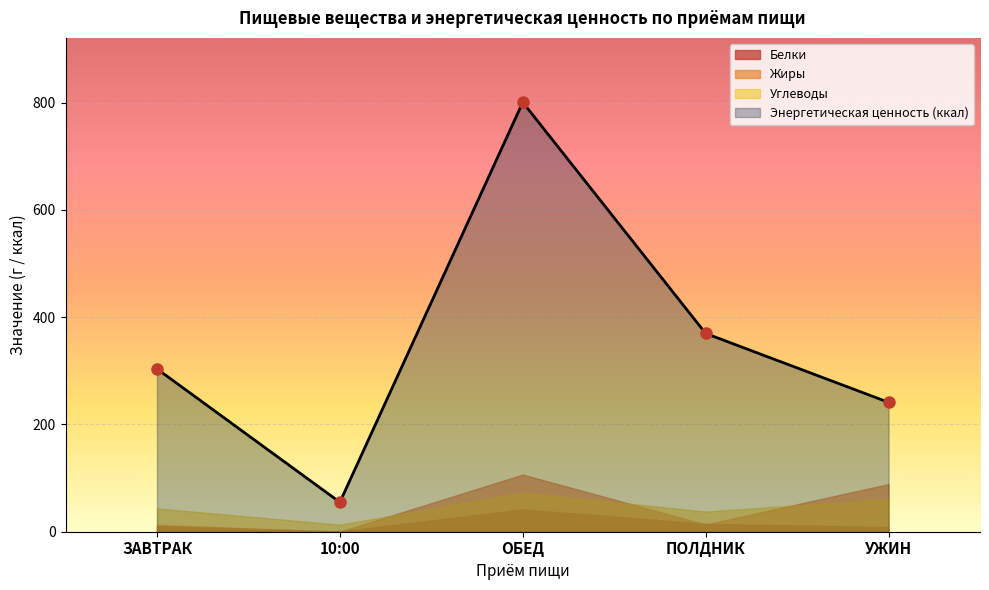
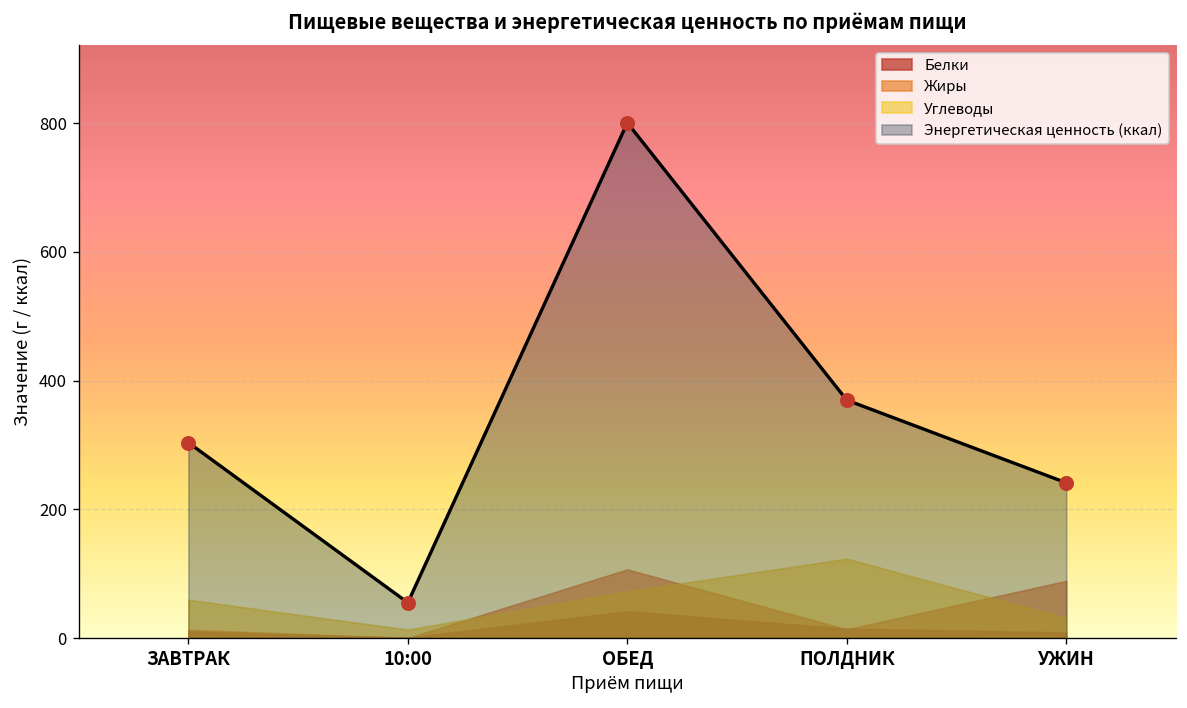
Углеводы, ЗАВТРАК: 40 -> 60
Углеводы, ПОЛДНИК: 40 -> 120
Углеводы, УЖИН: 60 -> 30
